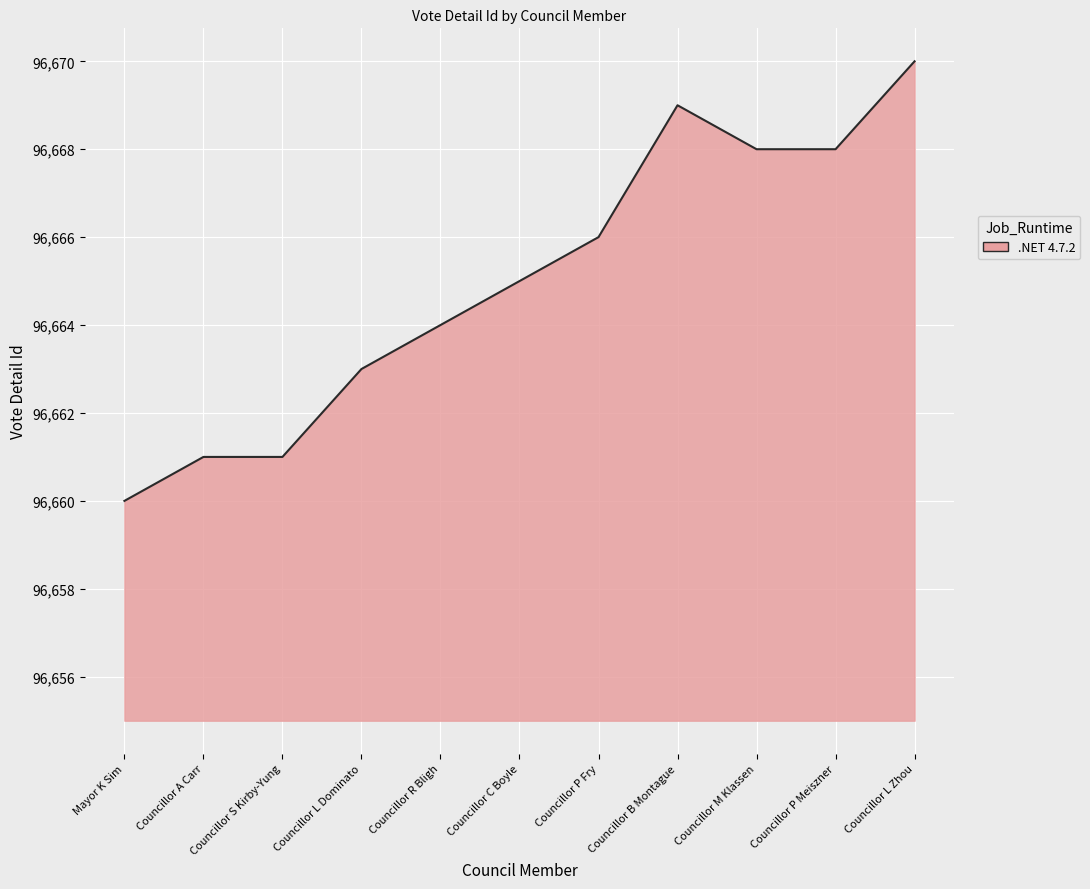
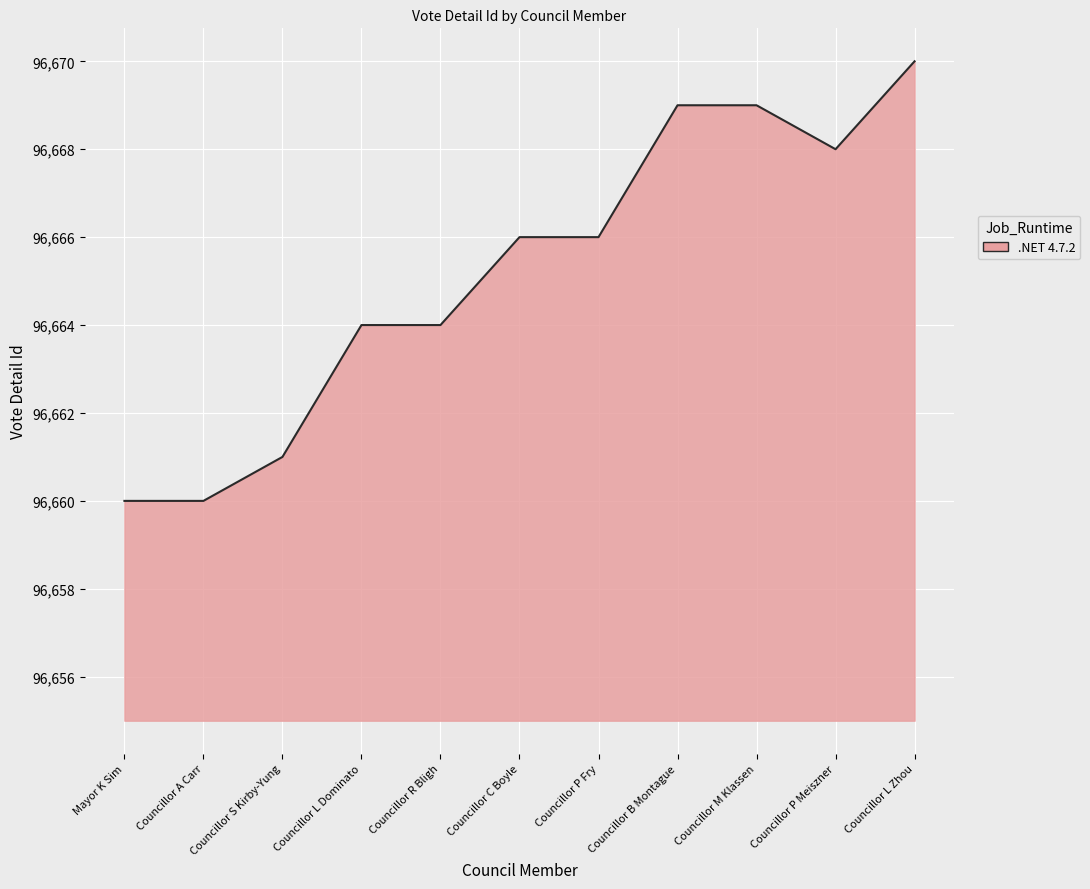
Councillor A Carr: 96,661 -> 96,660
Councillor L Dominato: 96,663 -> 96,664
Councillor C Boyle: 96,665 -> 96,666
Councillor M Klassen: 96,668 -> 96,669
